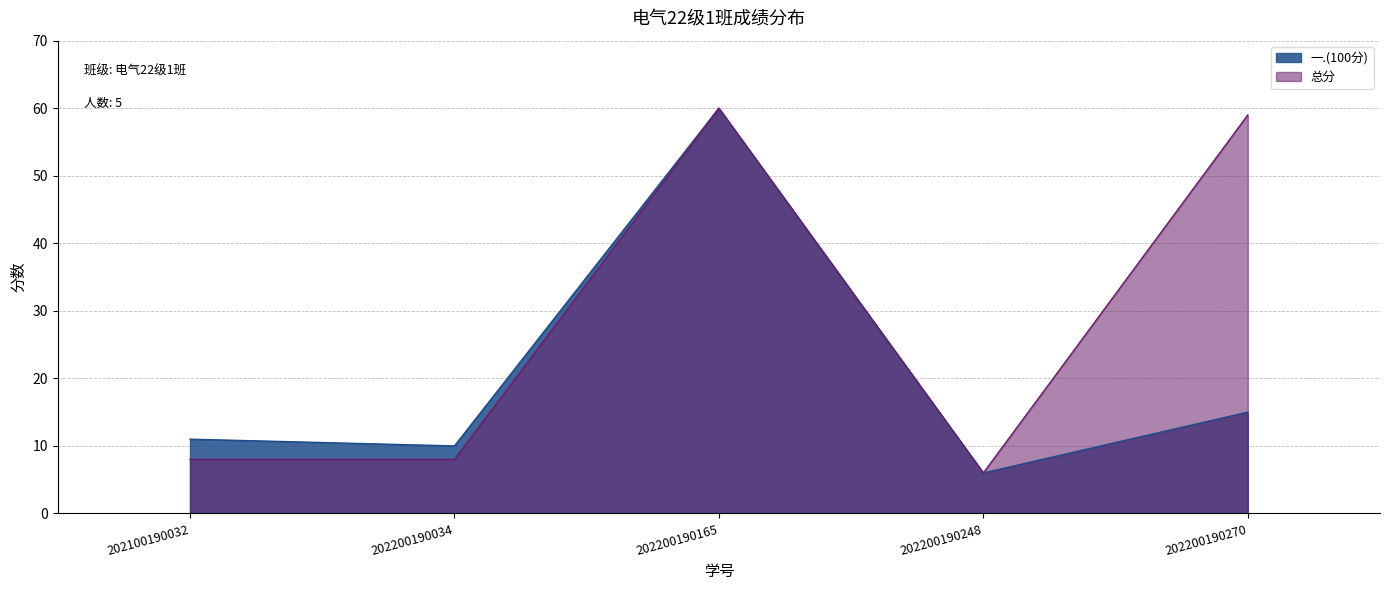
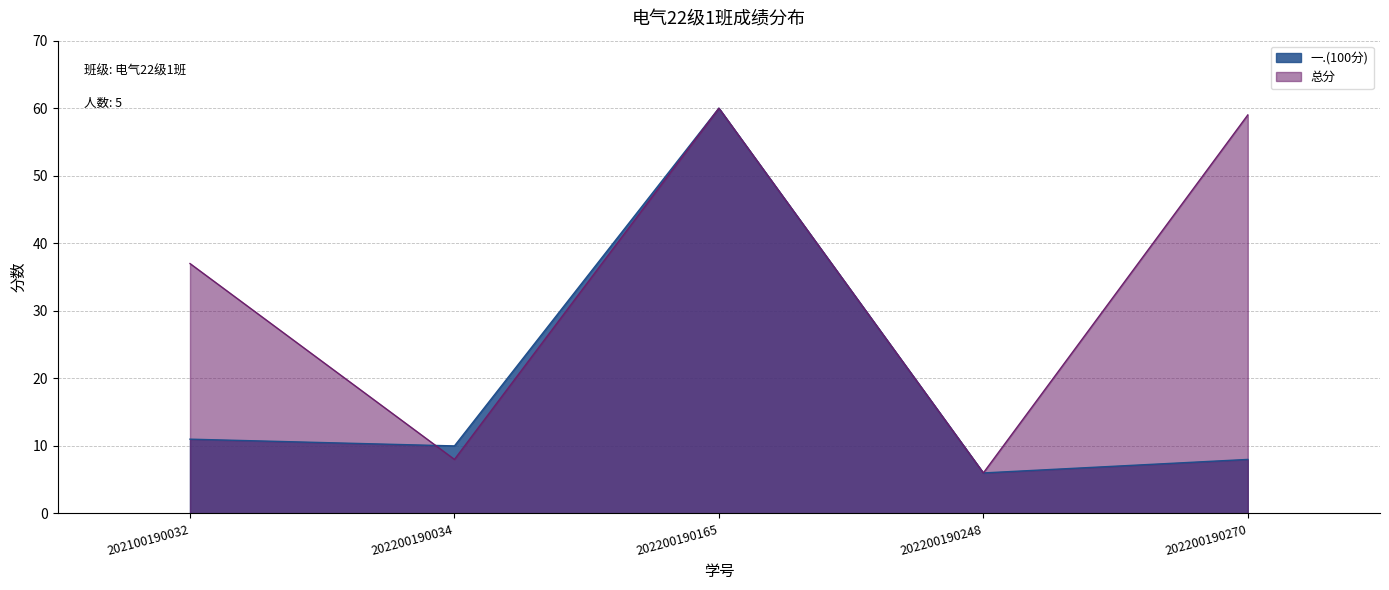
总分, 202100190032: 8 -> 37
一.(100分), 202200190270: 15 -> 8
